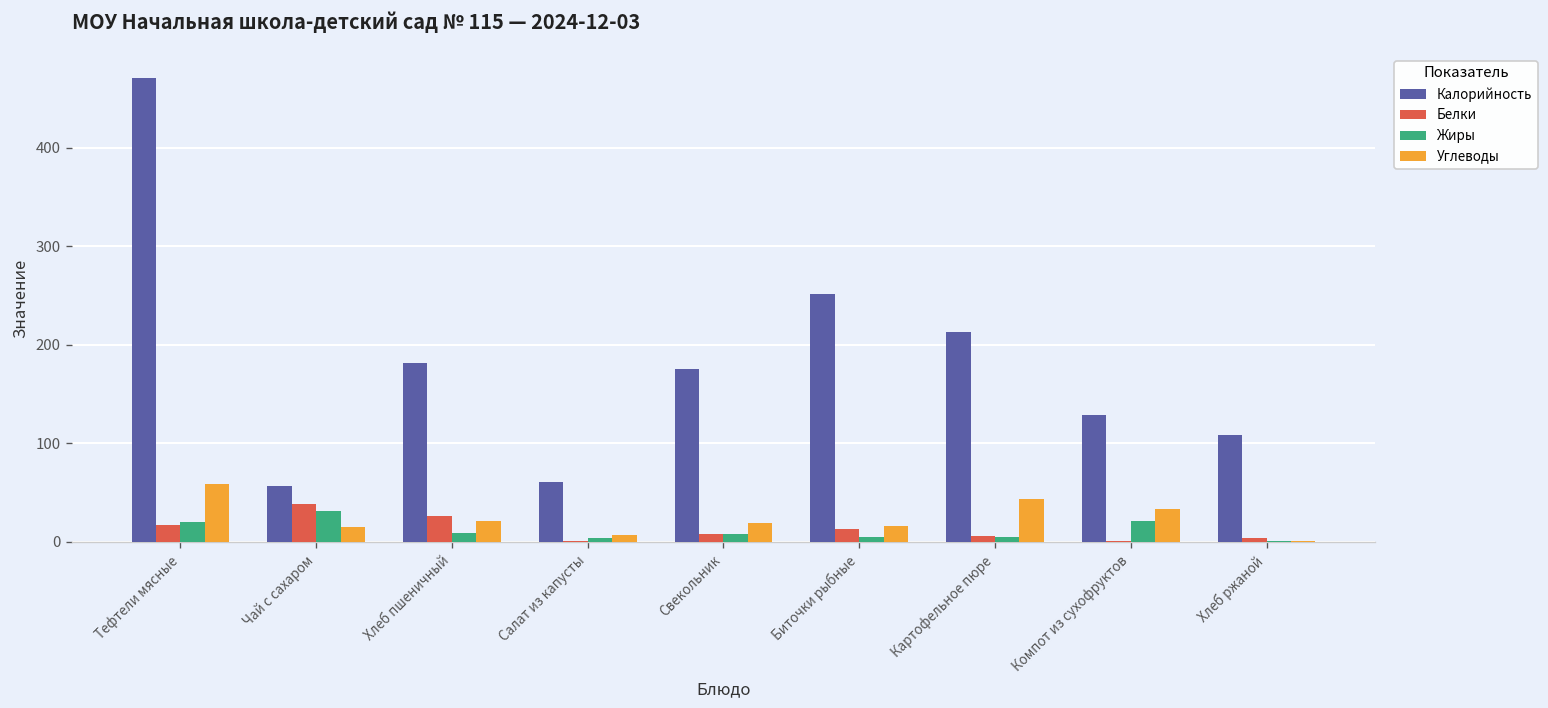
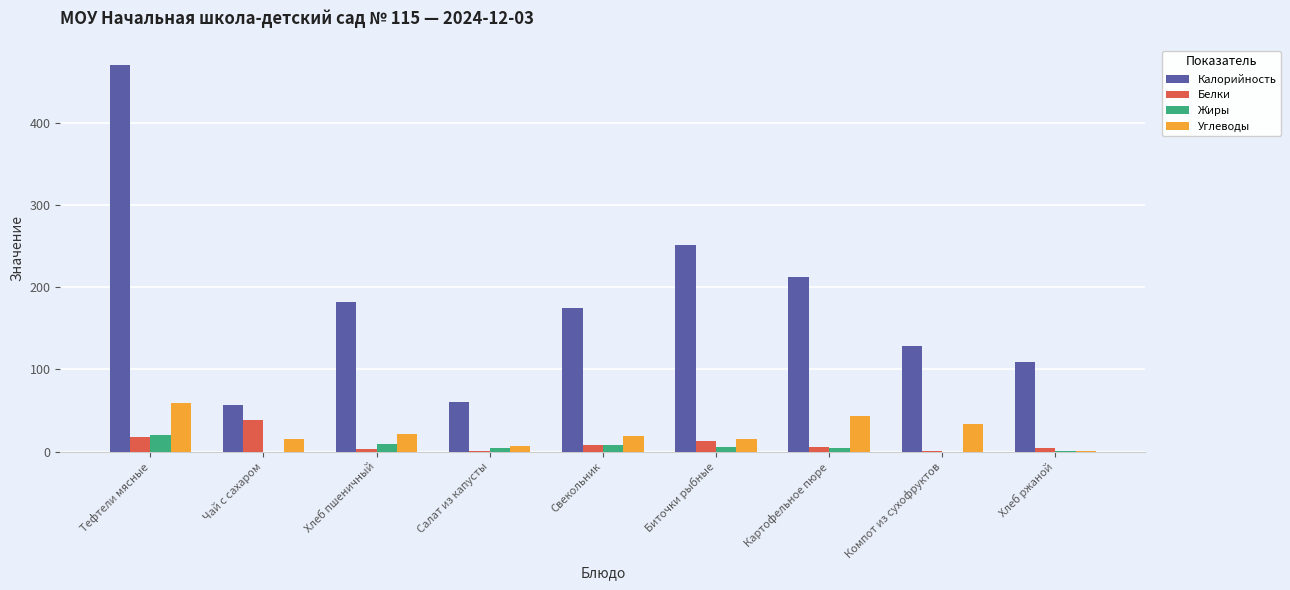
Жиры, Чай с сахаром: 30 -> 0
Белки, Хлеб пшеничный: 30 -> 0
Жиры, Компот из сухофруктов: 20 -> 0
